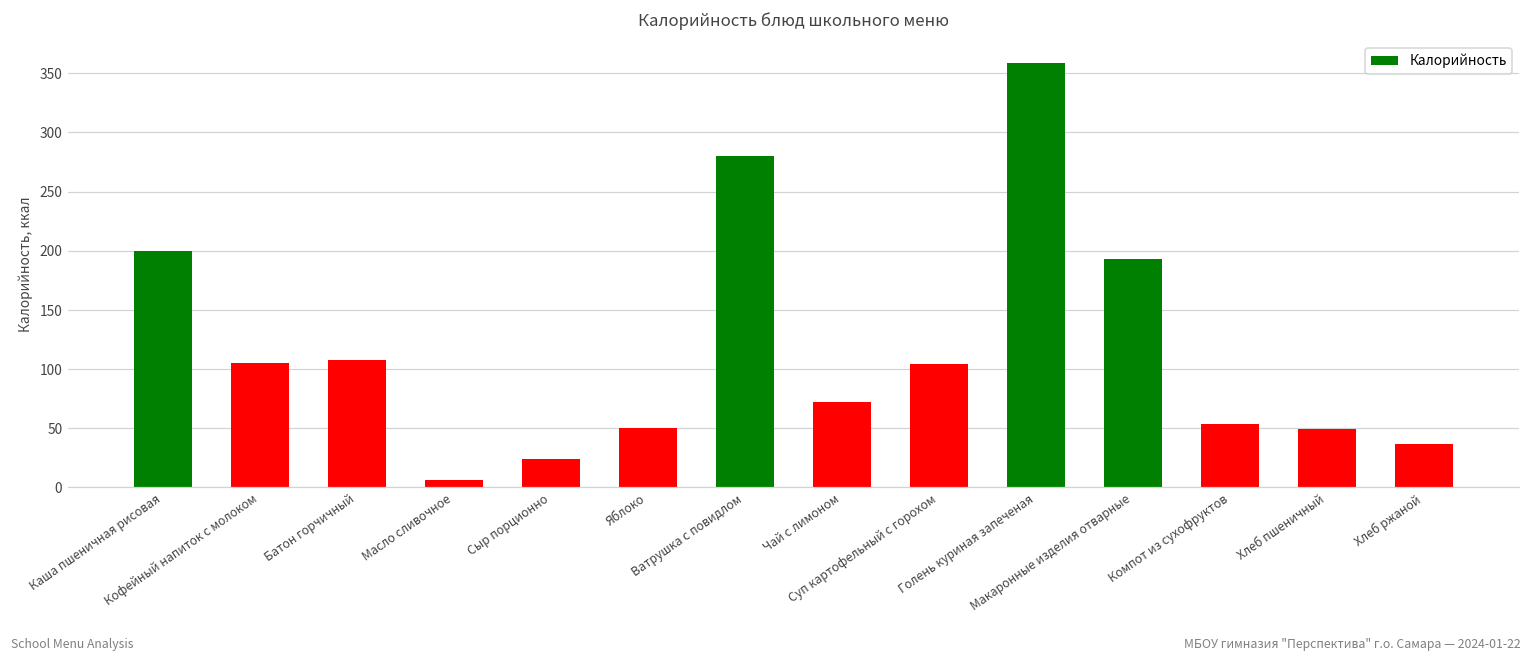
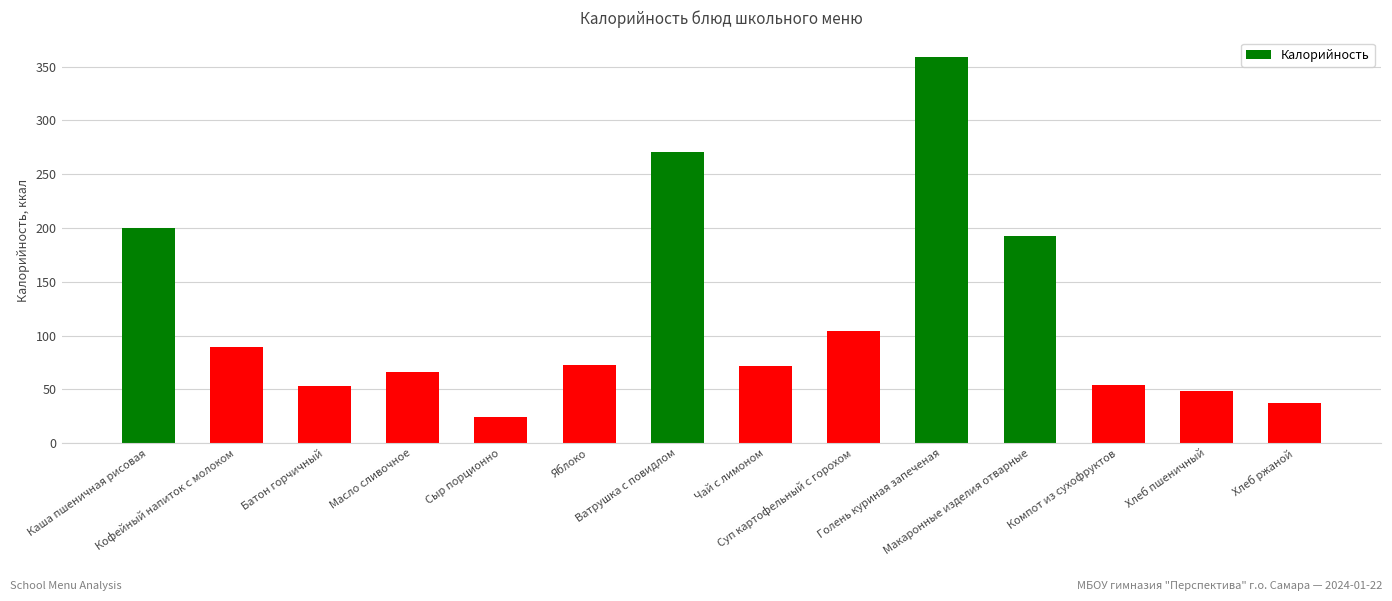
Кофейный напиток с молоком: 105 -> 89
Батон горчичный: 108 -> 53
Масло сливочное: 6 -> 66
Яблоко: 50 -> 73
Ватрушка с повидлом: 280 -> 271
